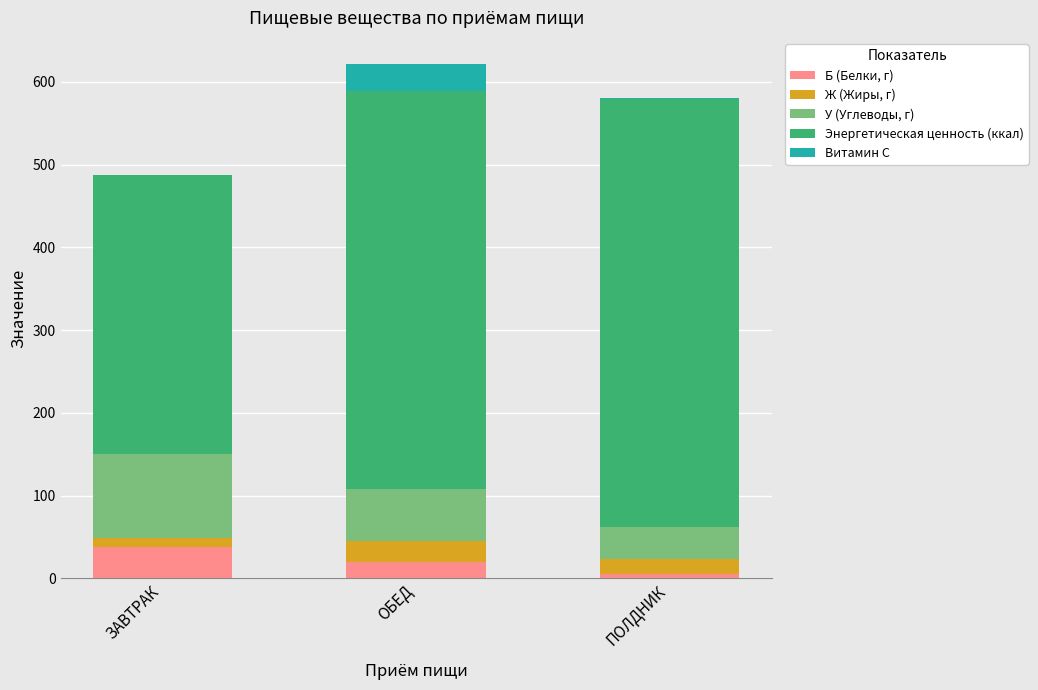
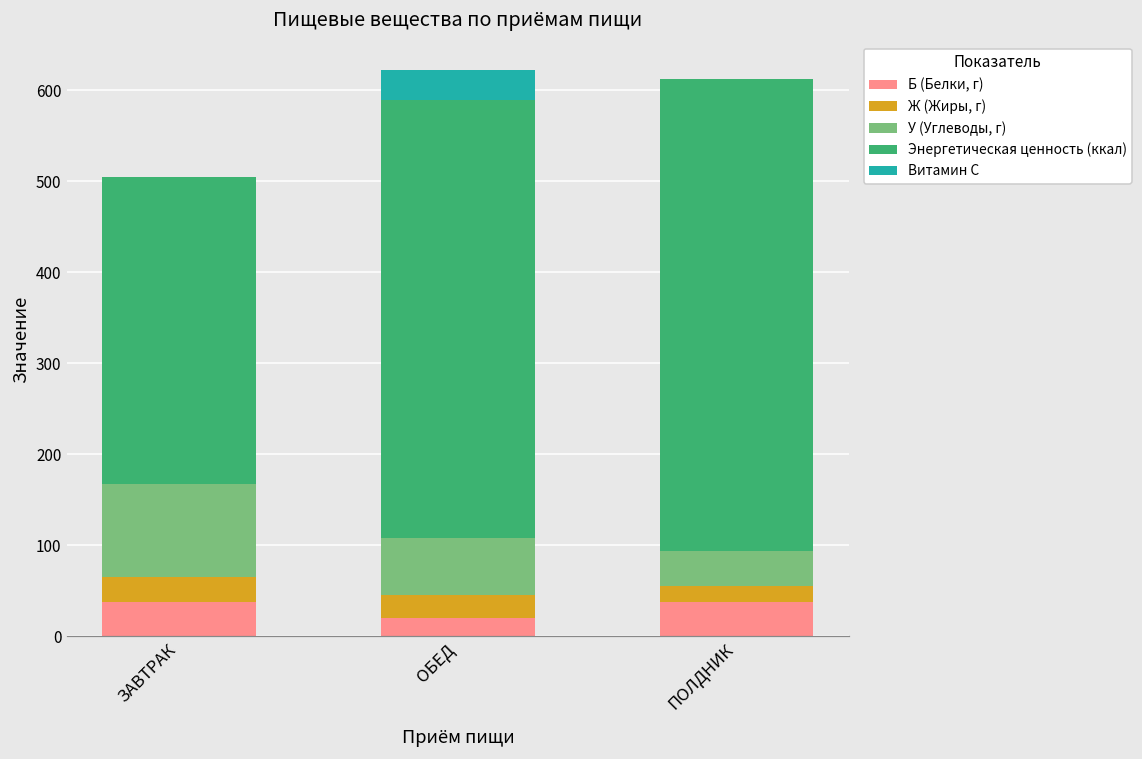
Ж (Жиры, г), ЗАВТРАК: 10 -> 30
Б (Белки, г), ПОЛДНИК: 10 -> 40
